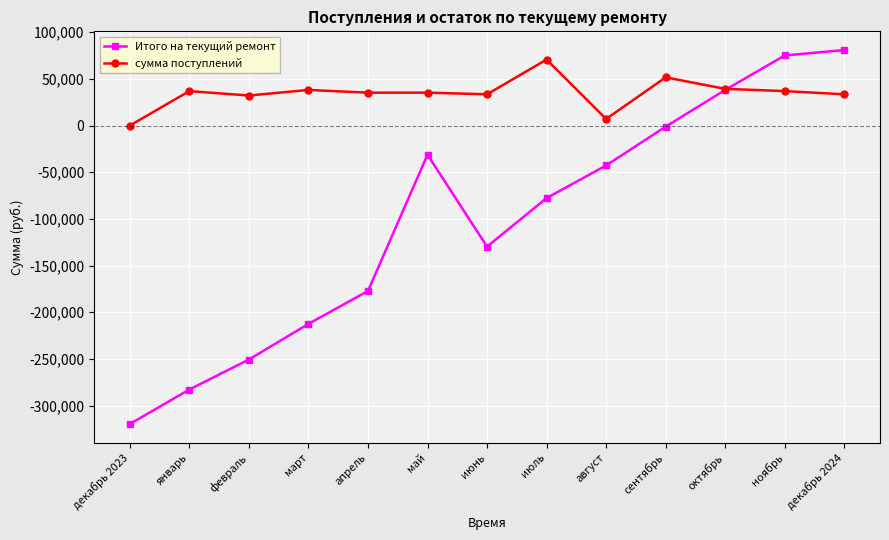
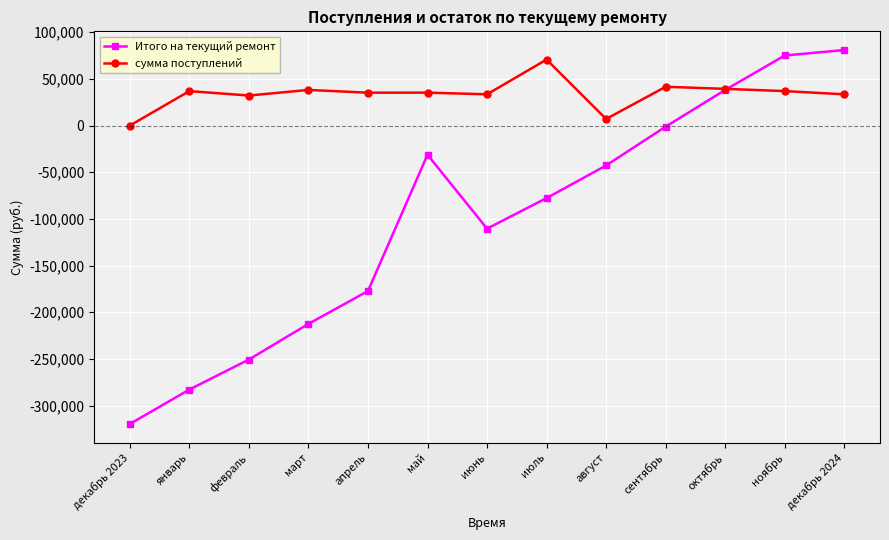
Итого на текущий ремонт, июнь: -130,000 -> -110,000
сумма поступлений, сентябрь: 50,000 -> 40,000
